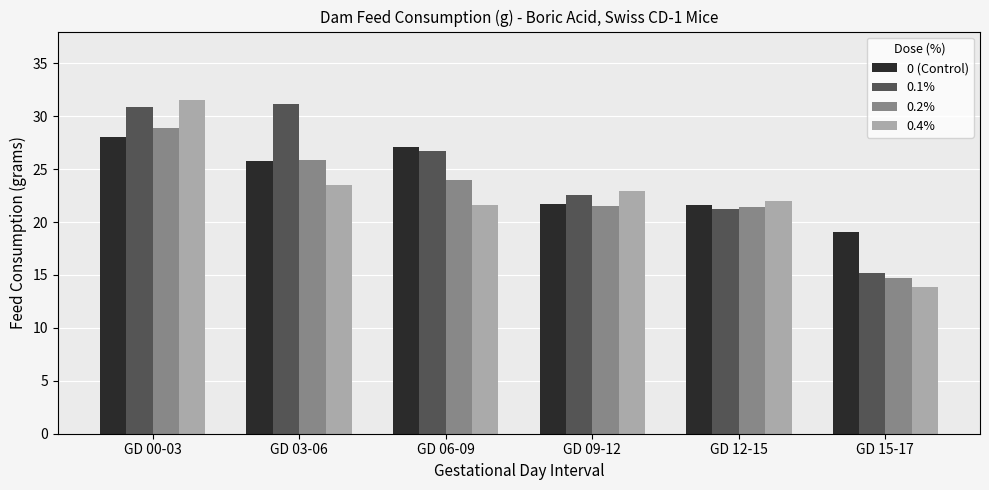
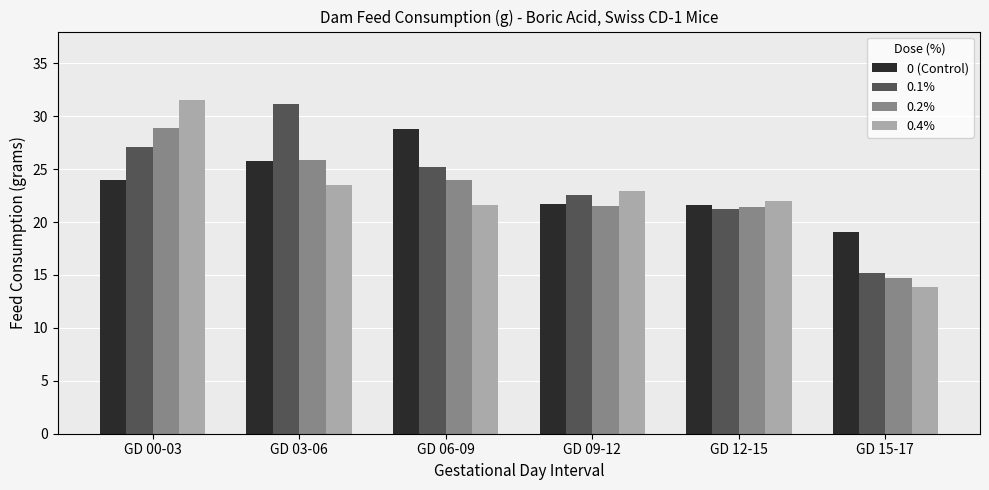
0 (Control), GD 00-03: 28 -> 24
0.1%, GD 00-03: 30.9 -> 27.1
0 (Control), GD 06-09: 27.1 -> 28.8
0.1%, GD 06-09: 26.7 -> 25.2
